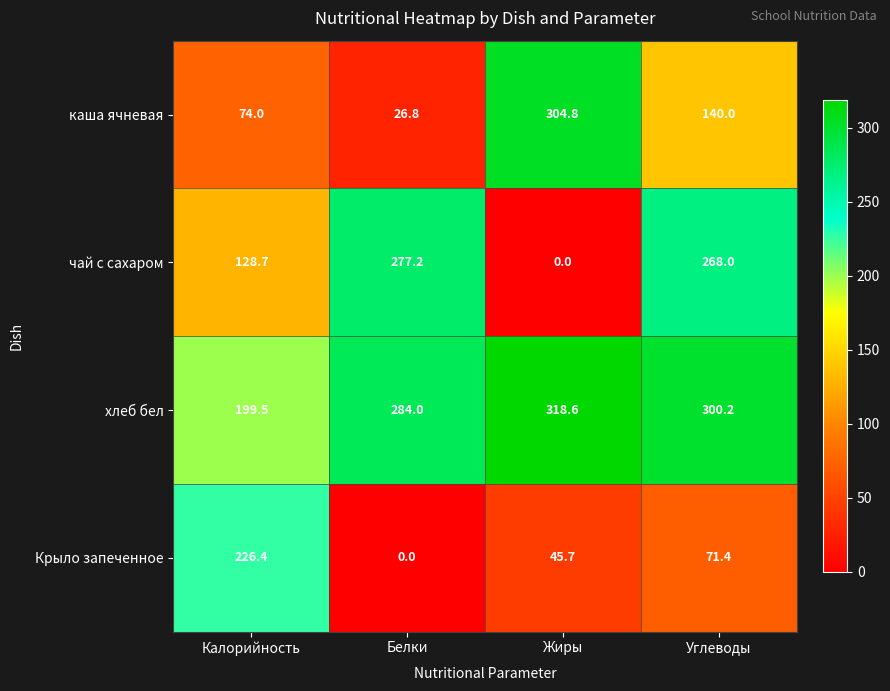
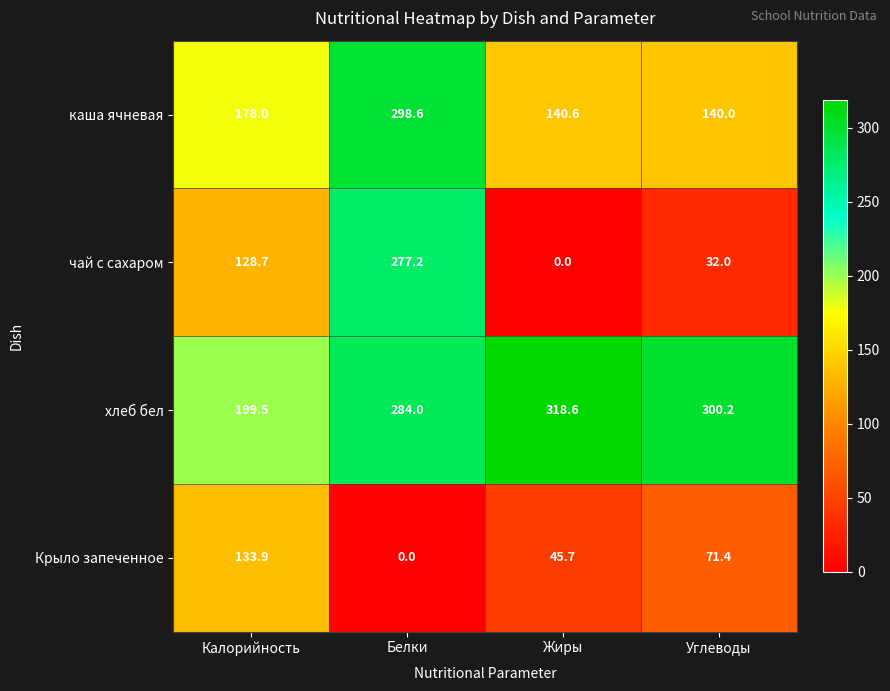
каша ячневая, Калорийность: 74.0 -> 178.0
каша ячневая, Белки: 26.8 -> 298.6
каша ячневая, Жиры: 304.8 -> 140.6
чай с сахаром, Углеводы: 268.0 -> 32.0
Крыло запеченное, Калорийность: 226.4 -> 133.9
